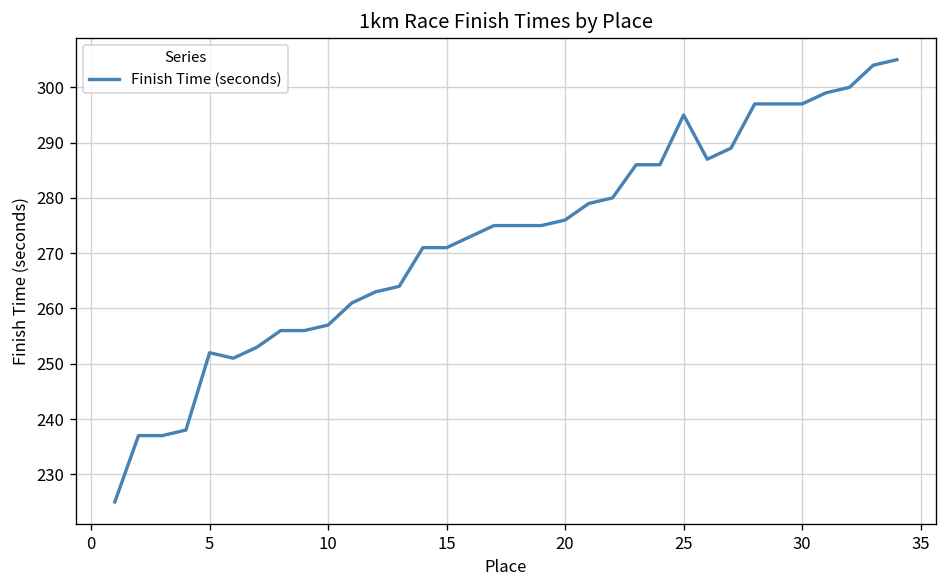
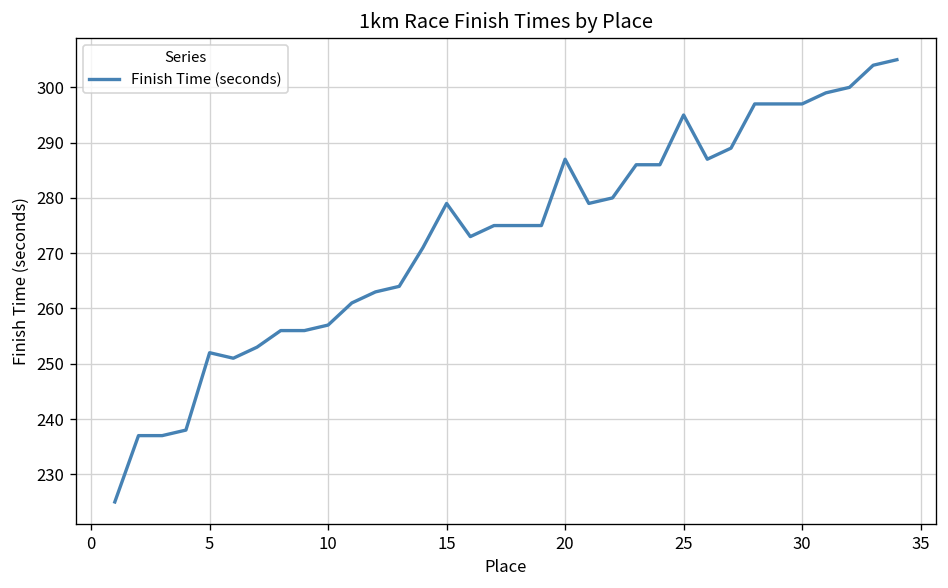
15: 271 -> 279
20: 276 -> 287
